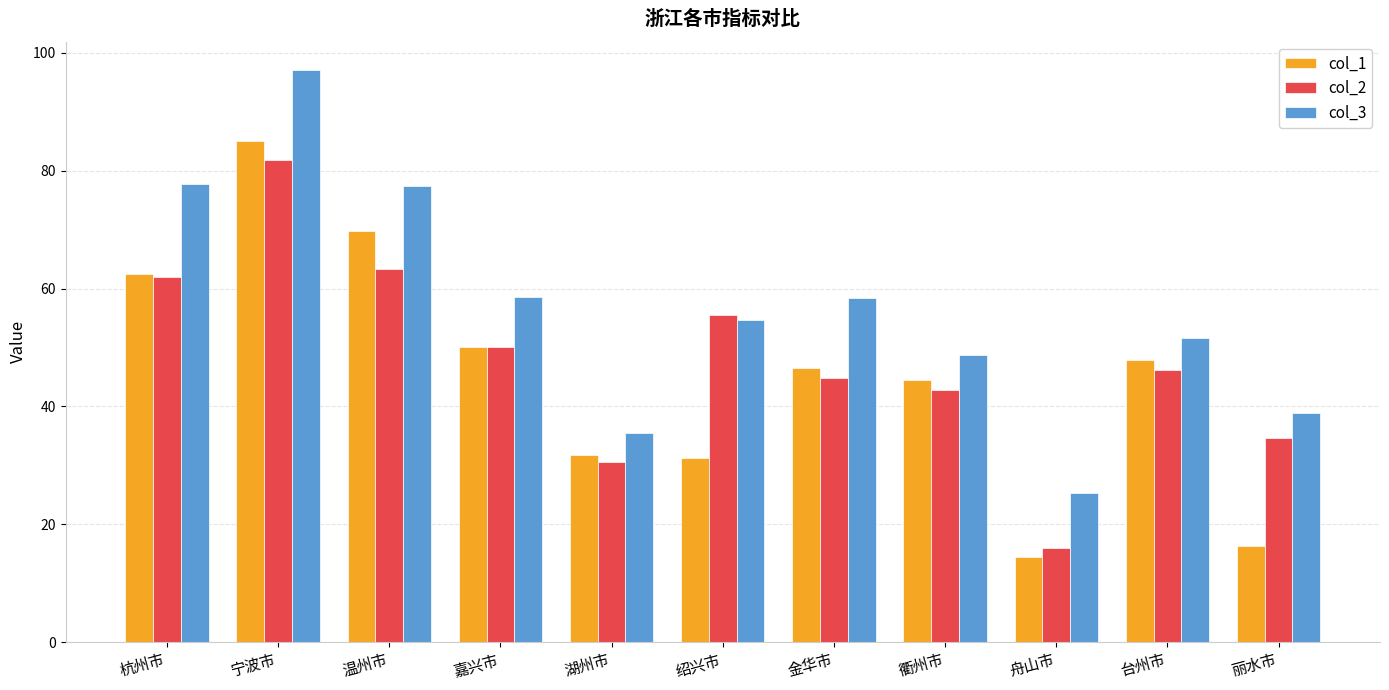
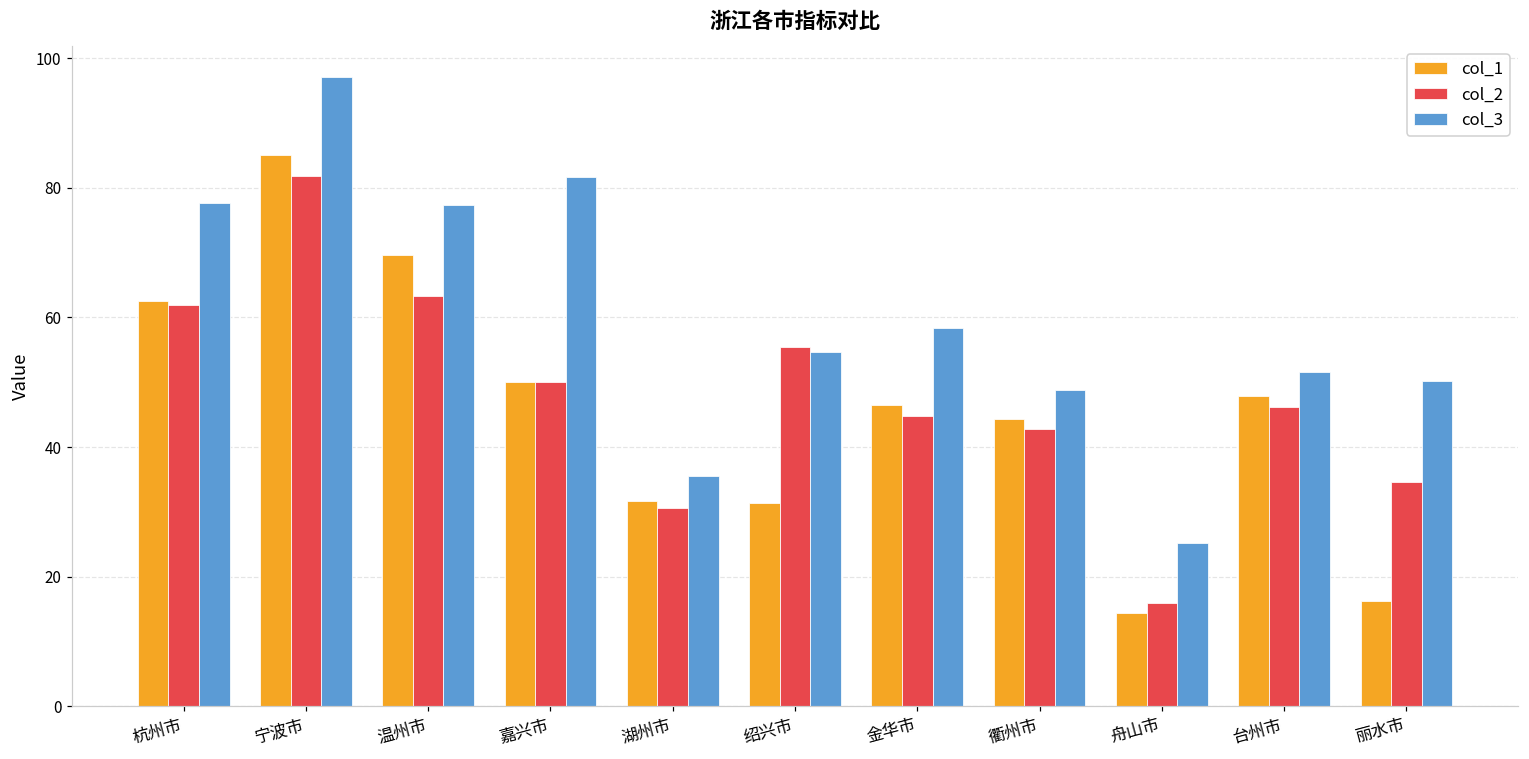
col_3, 嘉兴市: 59 -> 82
col_3, 丽水市: 39 -> 50
